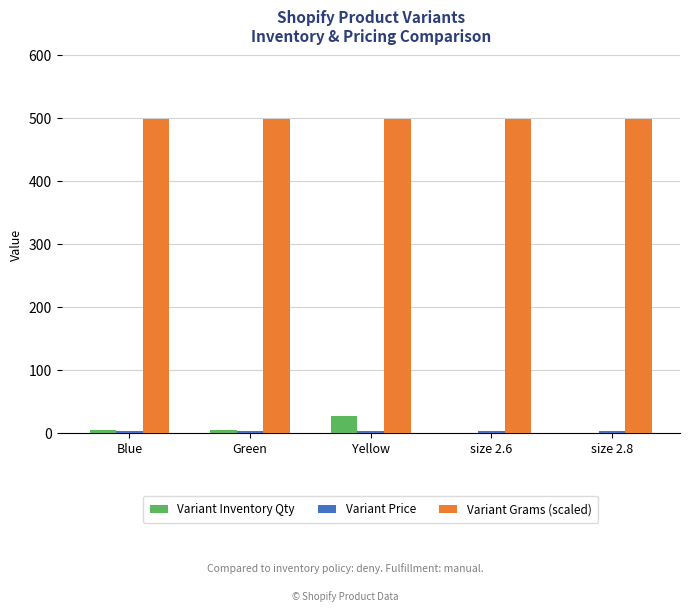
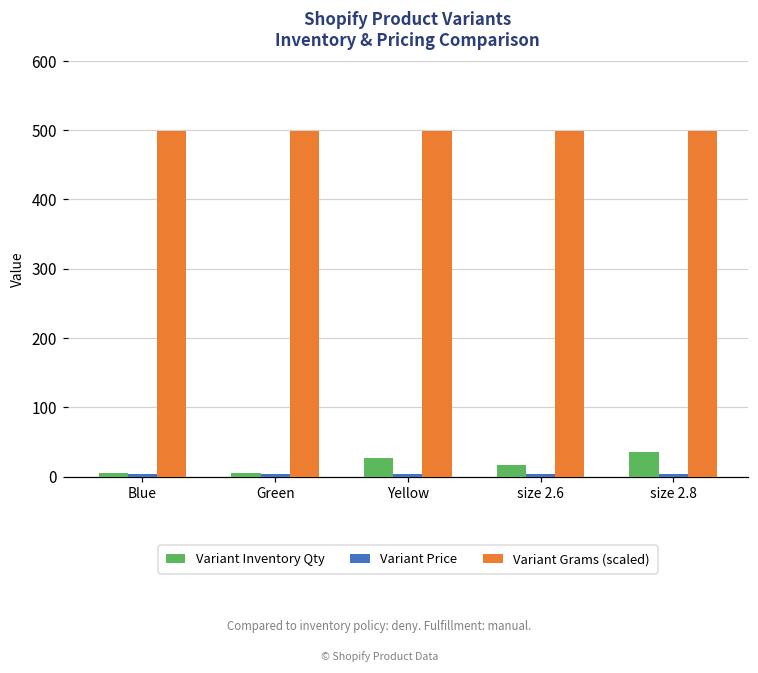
Variant Inventory Qty, size 2.6: 0 -> 20
Variant Inventory Qty, size 2.8: 0 -> 40
